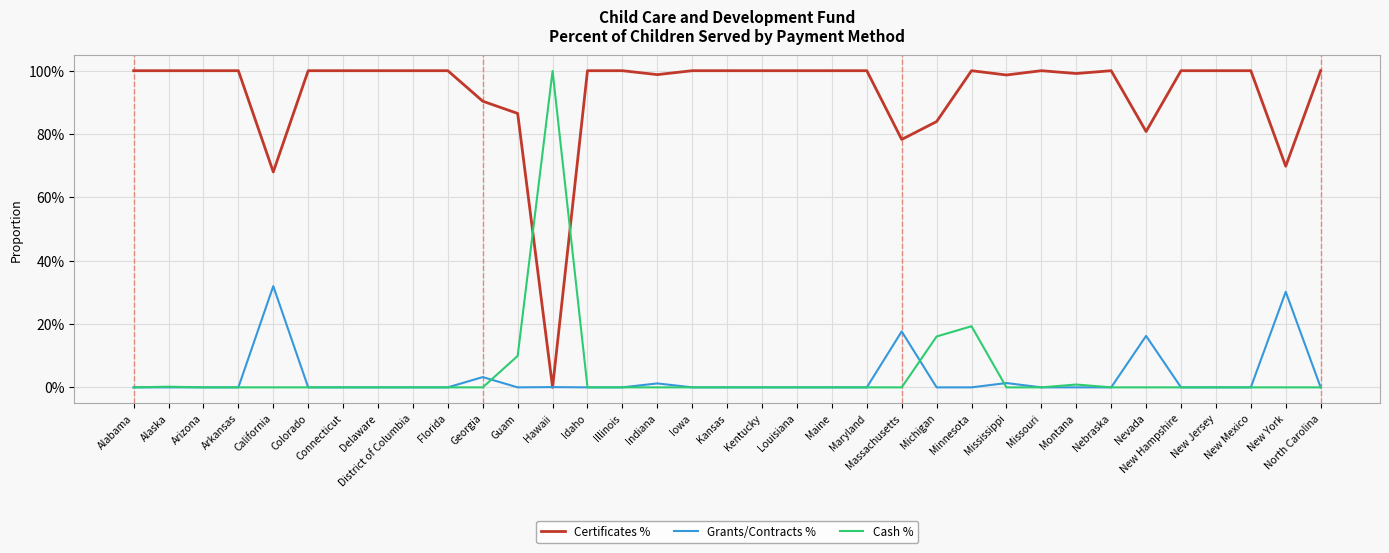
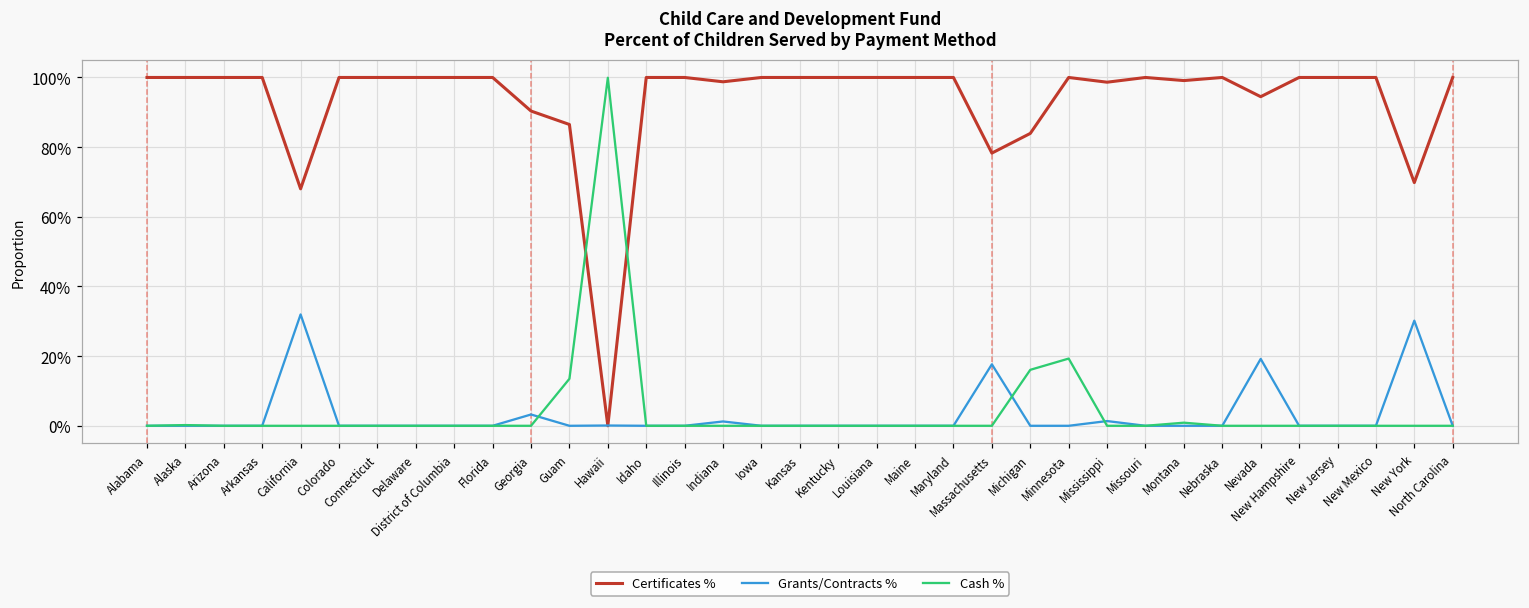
Cash %, Guam: 10% -> 13%
Certificates %, Nevada: 81% -> 94%
Grants/Contracts %, Nevada: 16% -> 19%
